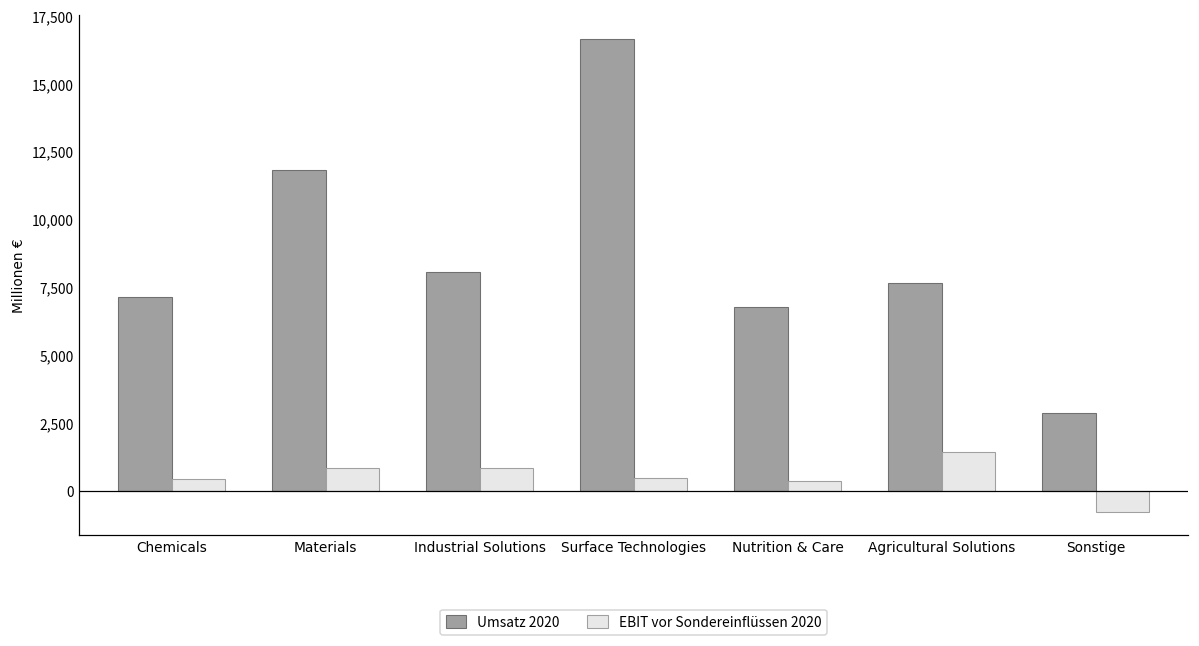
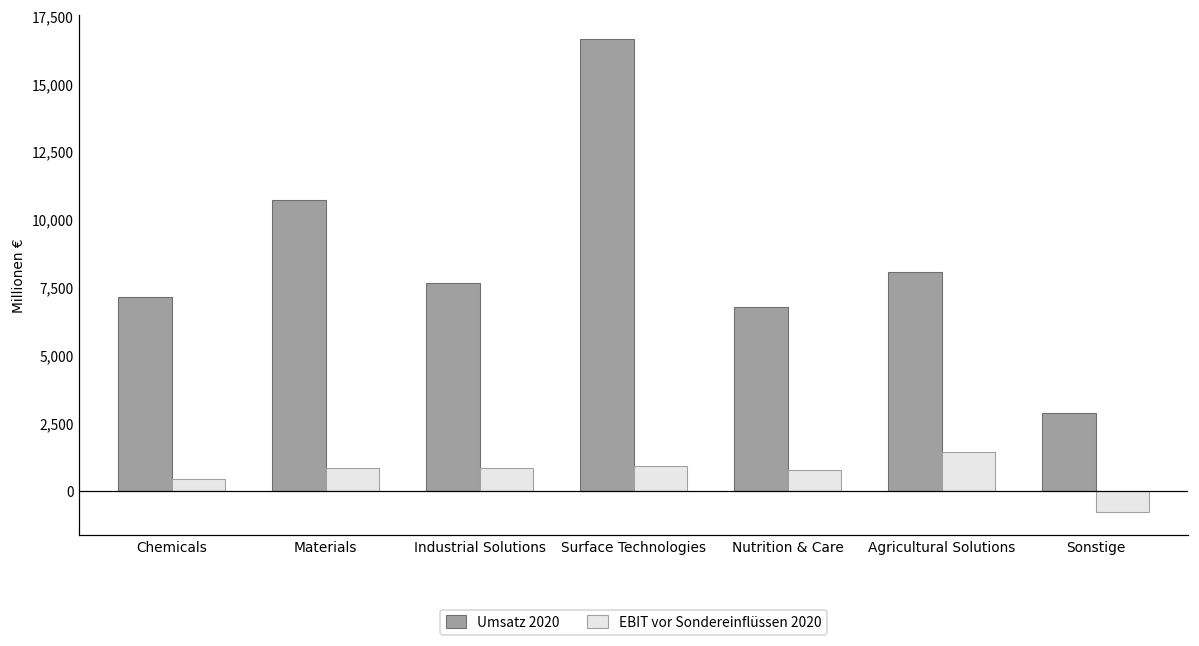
Umsatz 2020, Materials: 11,800 -> 10,700
Umsatz 2020, Industrial Solutions: 8,100 -> 7,600
EBIT vor Sondereinflüssen 2020, Surface Technologies: 500 -> 900
EBIT vor Sondereinflüssen 2020, Nutrition & Care: 400 -> 800
Umsatz 2020, Agricultural Solutions: 7,700 -> 8,100
